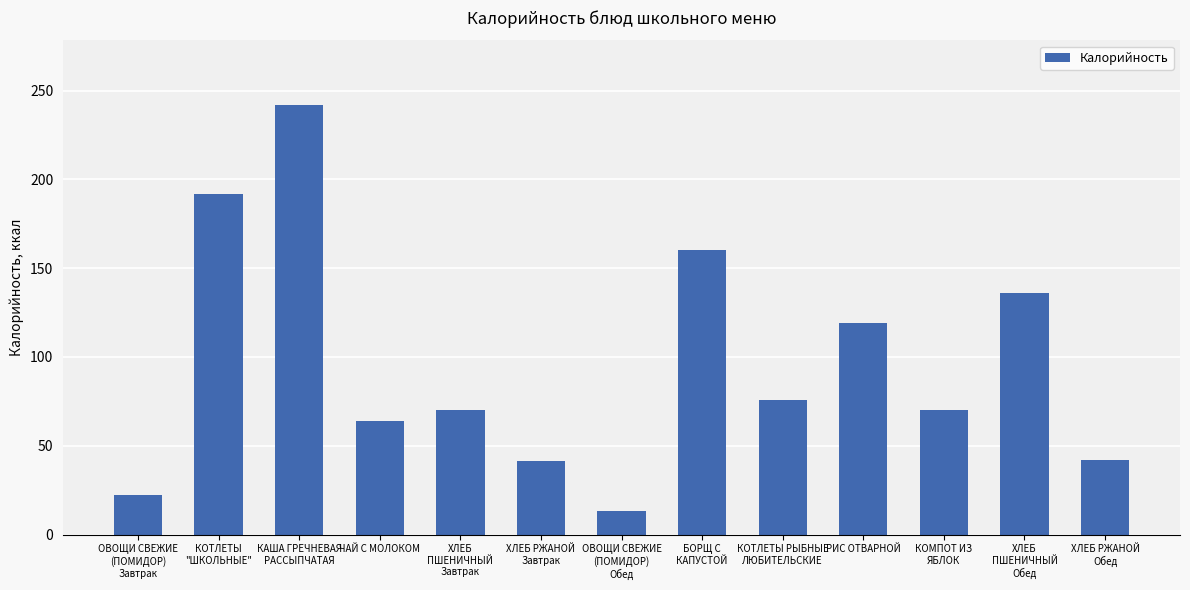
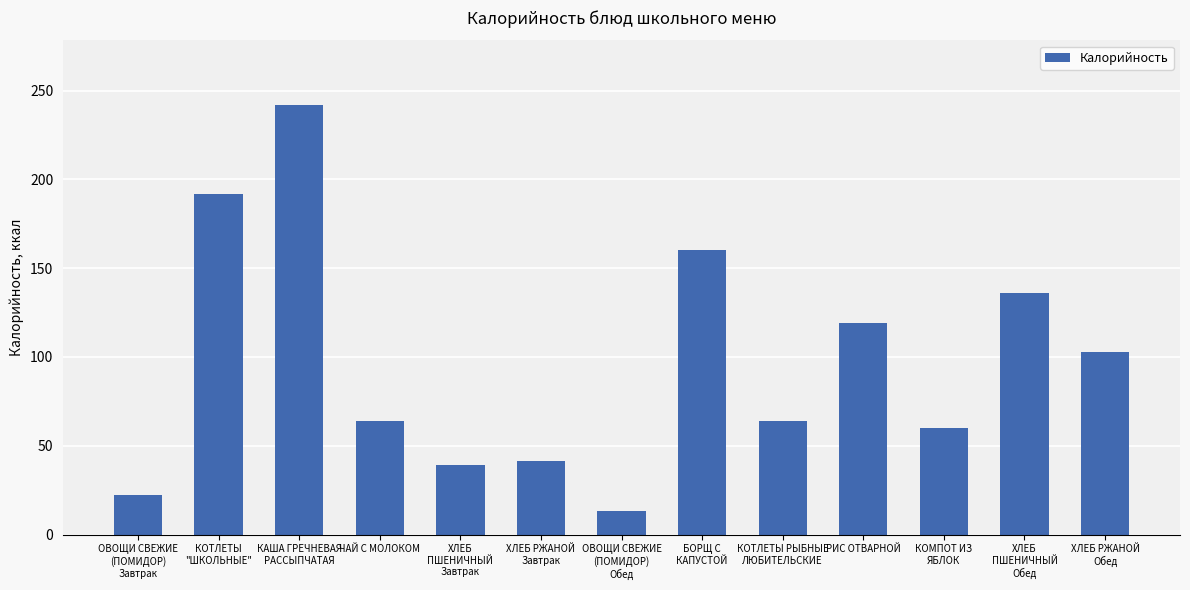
ХЛЕБ ПШЕНИЧНЫЙ Завтрак: 70 -> 39
КОТЛЕТЫ РЫБНЫЕ ЛЮБИТЕЛЬСКИЕ: 76 -> 64
КОМПОТ ИЗ ЯБЛОК: 70 -> 60
ХЛЕБ РЖАНОЙ Обед: 42 -> 103
